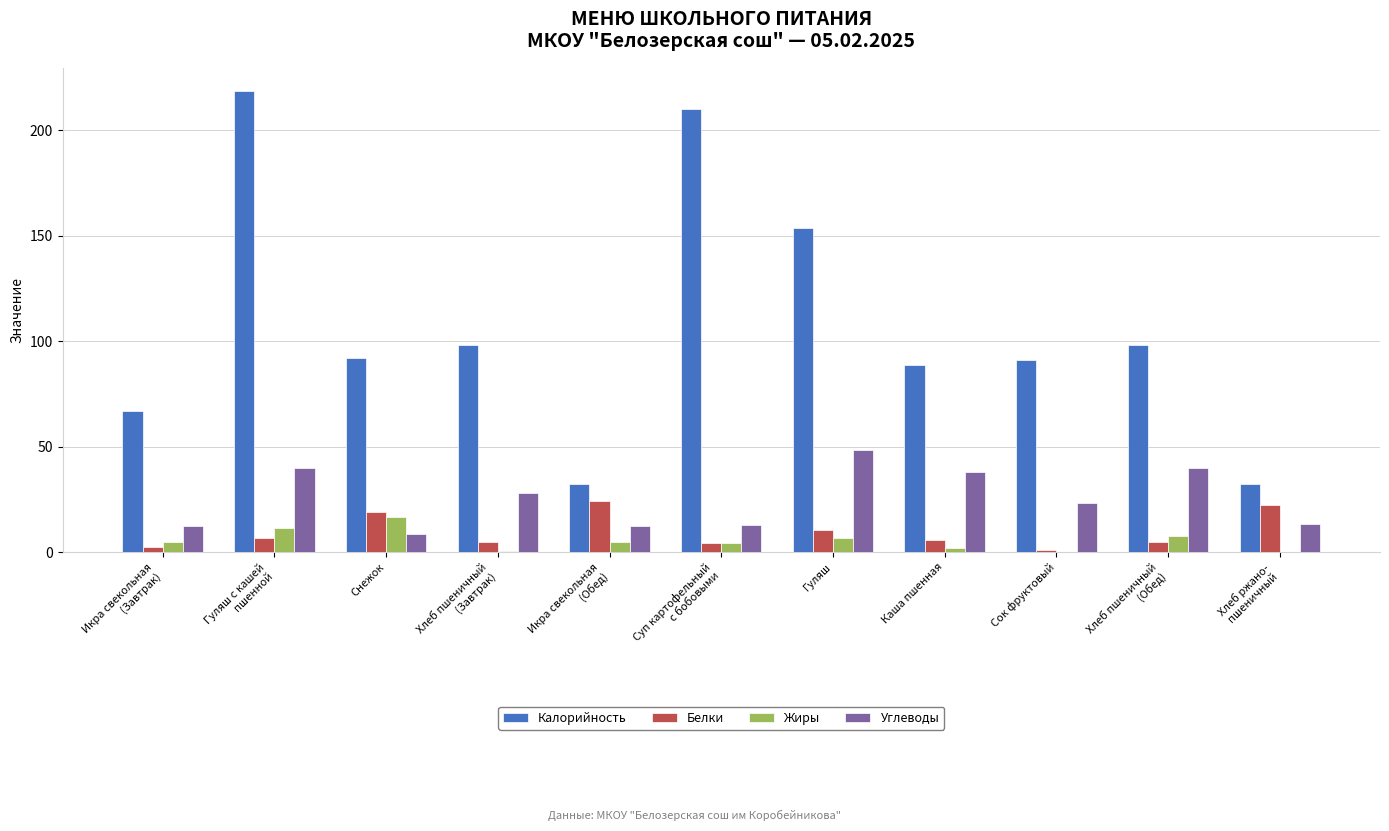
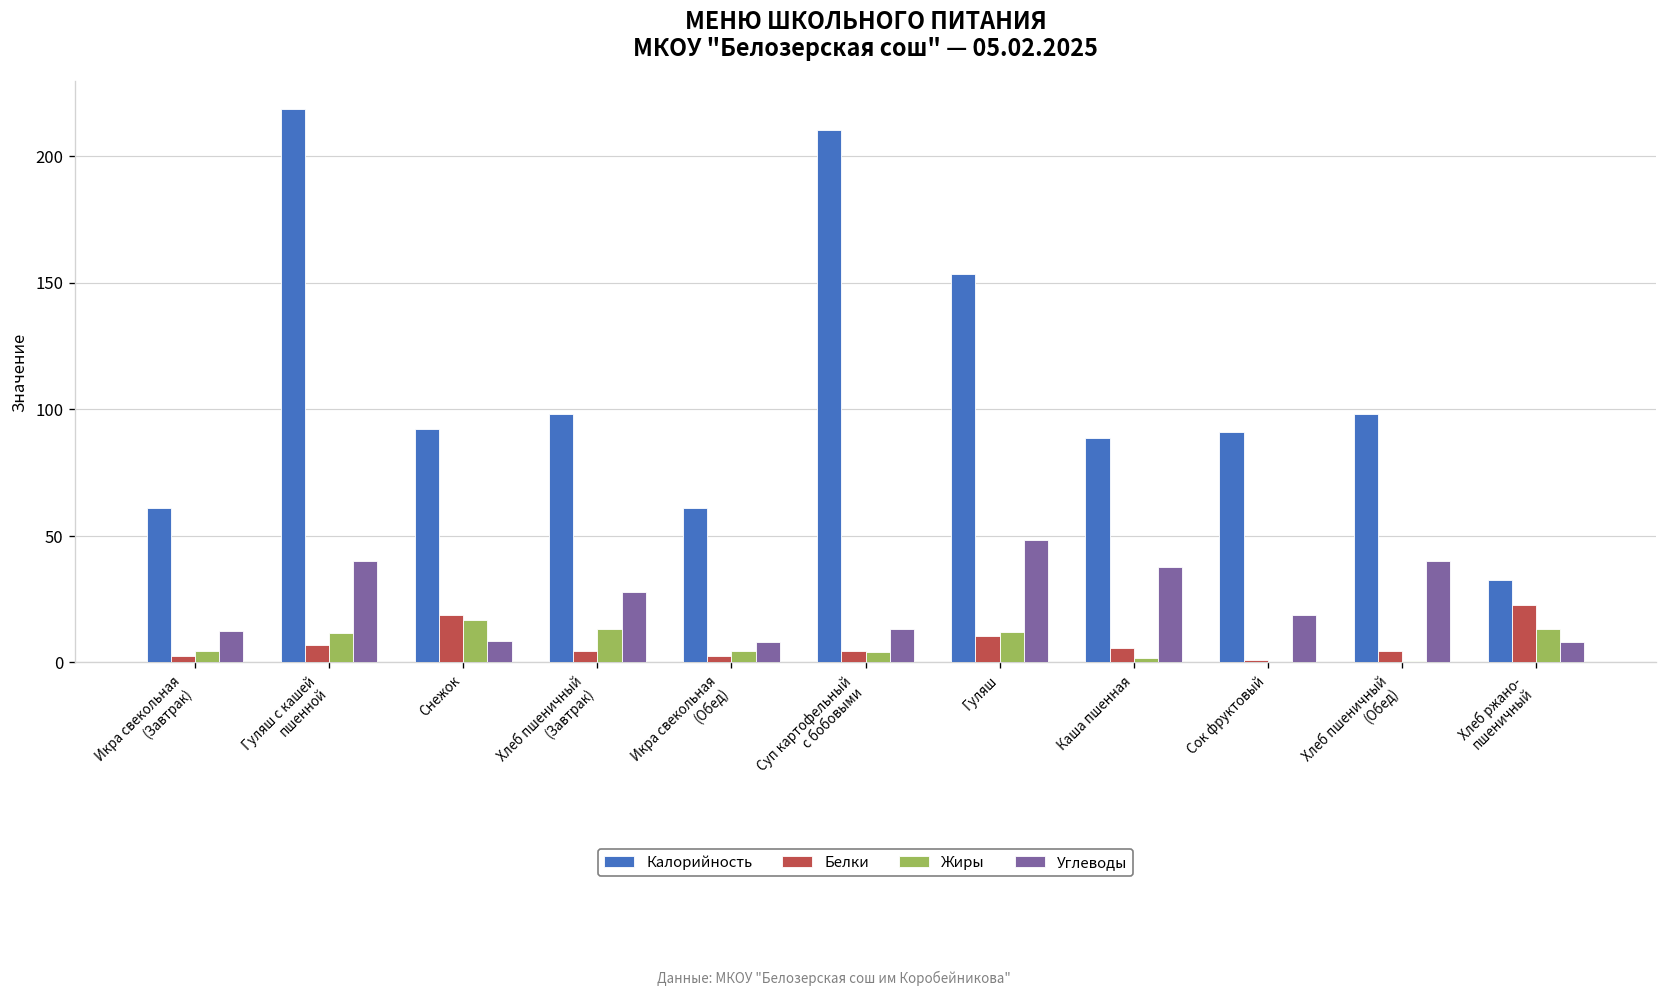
Калорийность, Икра свекольная (Завтрак): 67 -> 61
Жиры, Хлеб пшеничный (Завтрак): 1 -> 13
Калорийность, Икра свекольная (Обед): 32 -> 61
Белки, Икра свекольная (Обед): 24 -> 2
Углеводы, Икра свекольная (Обед): 12 -> 8
Жиры, Гуляш: 7 -> 12
Углеводы, Сок фруктовый: 23 -> 19
Жиры, Хлеб пшеничный (Обед): 8 -> 1
Жиры, Хлеб ржано- пшеничный: 0 -> 13
Углеводы, Хлеб ржано- пшеничный: 13 -> 8
